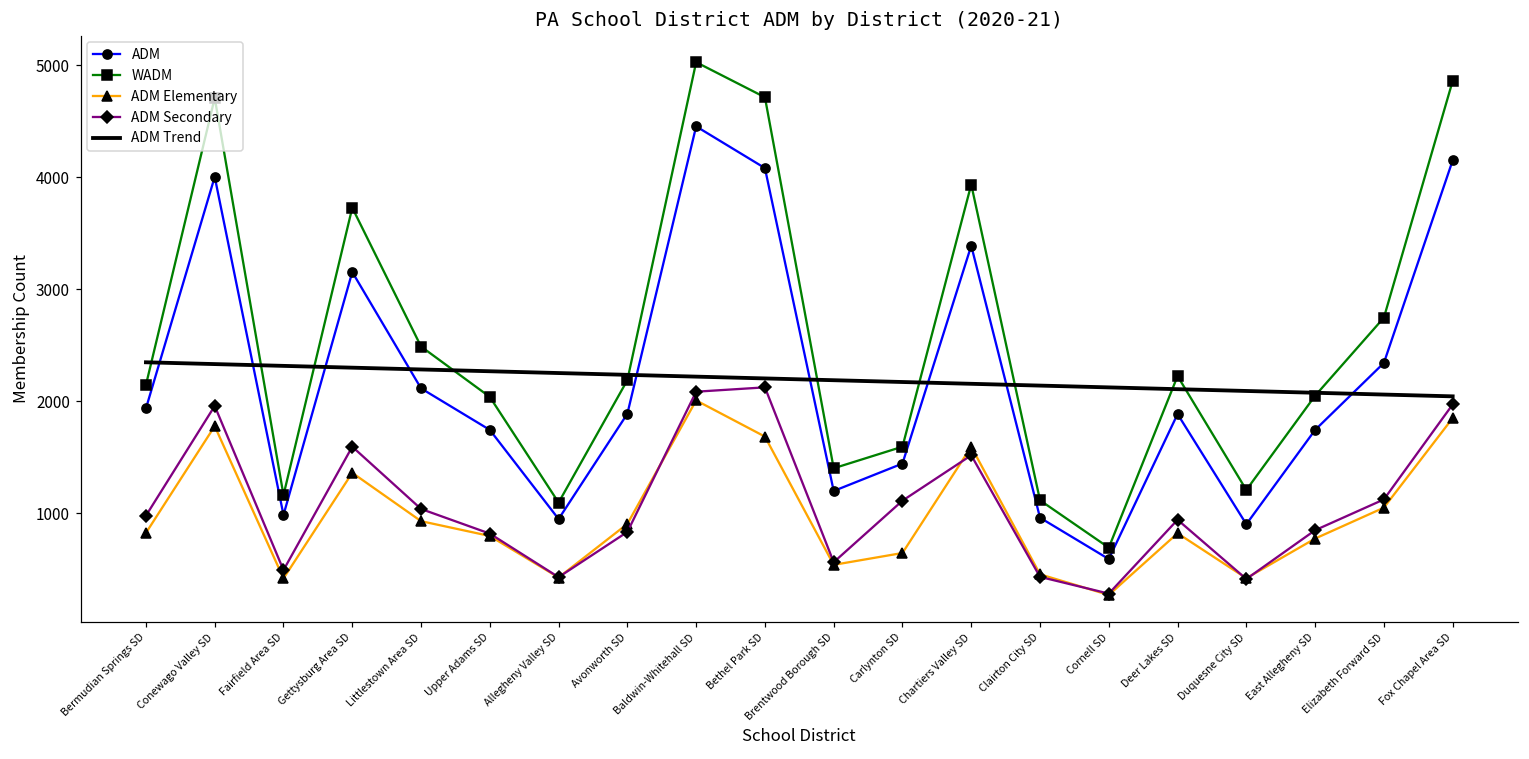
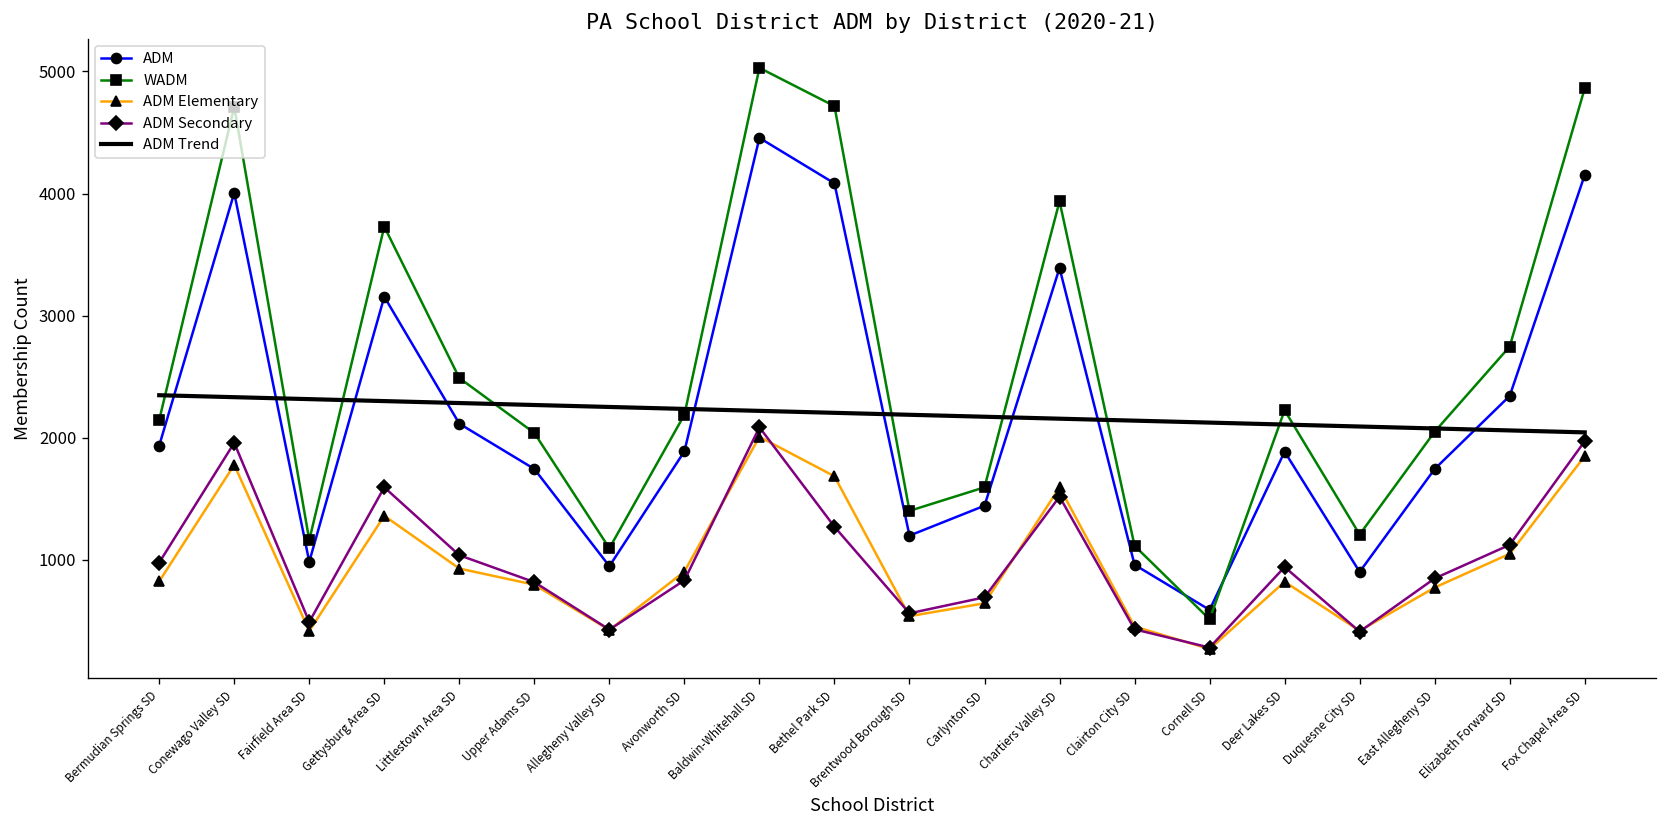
ADM Secondary, Bethel Park SD: 2120 -> 1270
ADM Secondary, Carlynton SD: 1110 -> 690
WADM, Cornell SD: 690 -> 510
